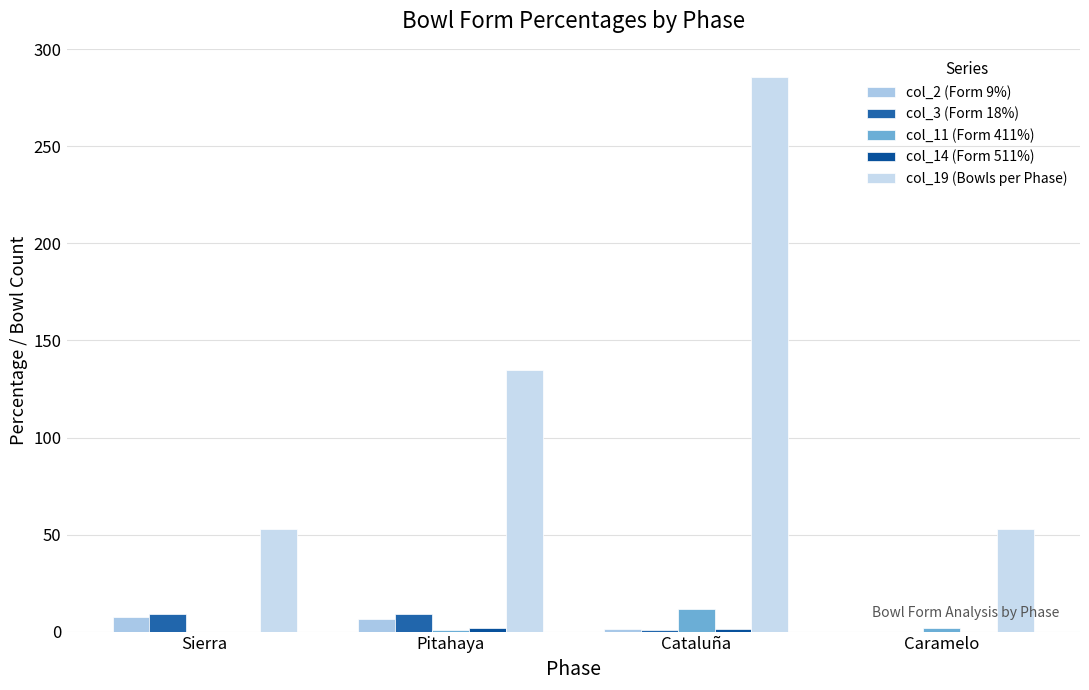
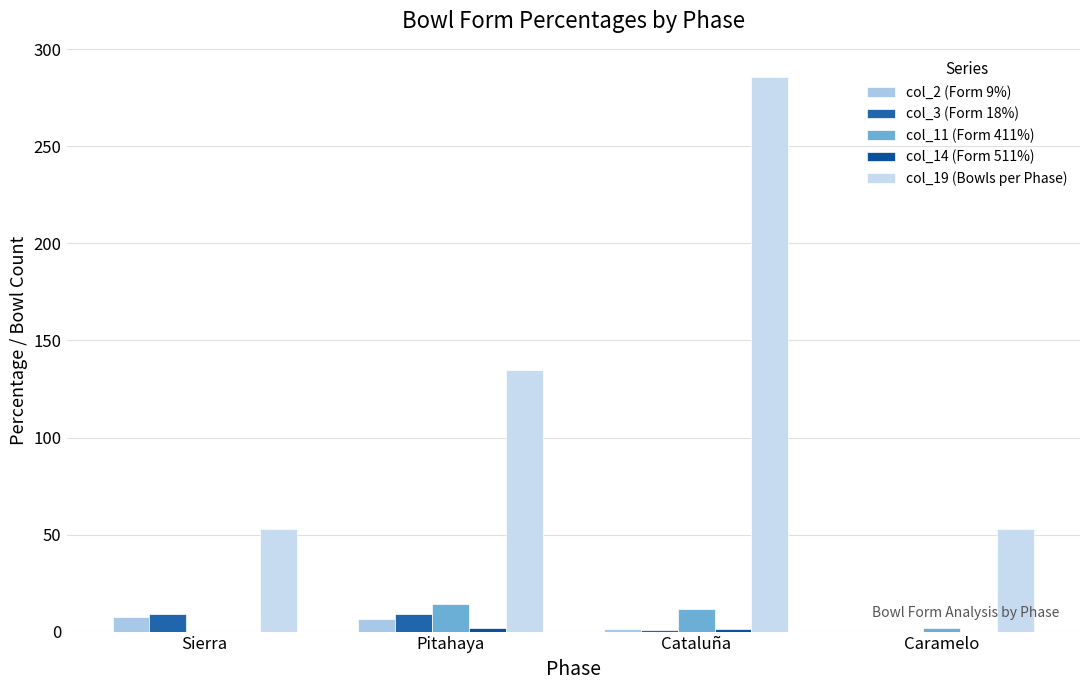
col_11 (Form 411%), Pitahaya: 1 -> 14
